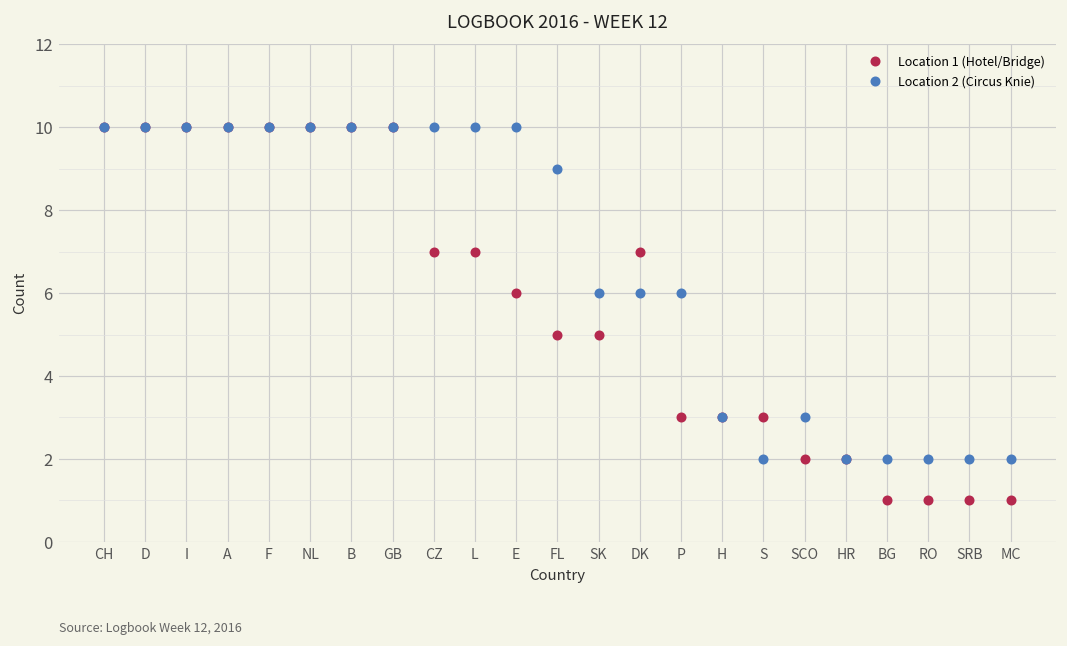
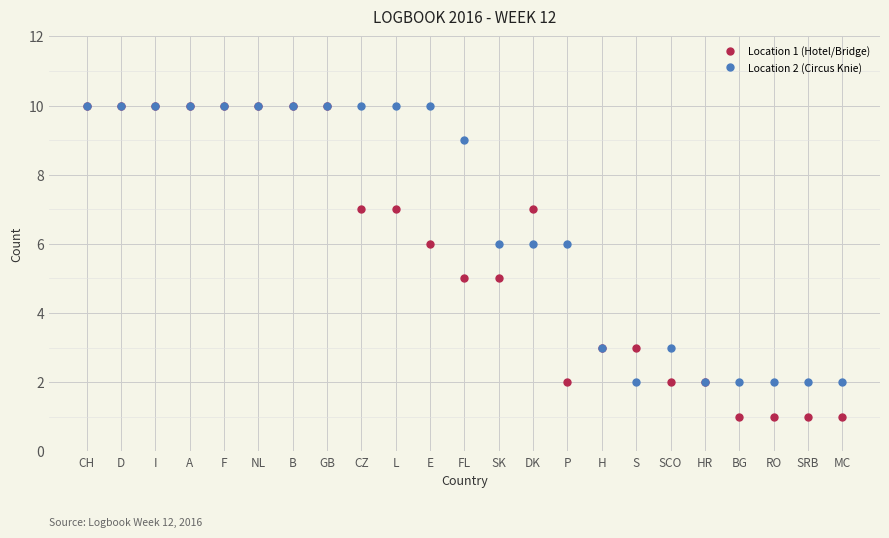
Location 1 (Hotel/Bridge), P: 3 -> 2
